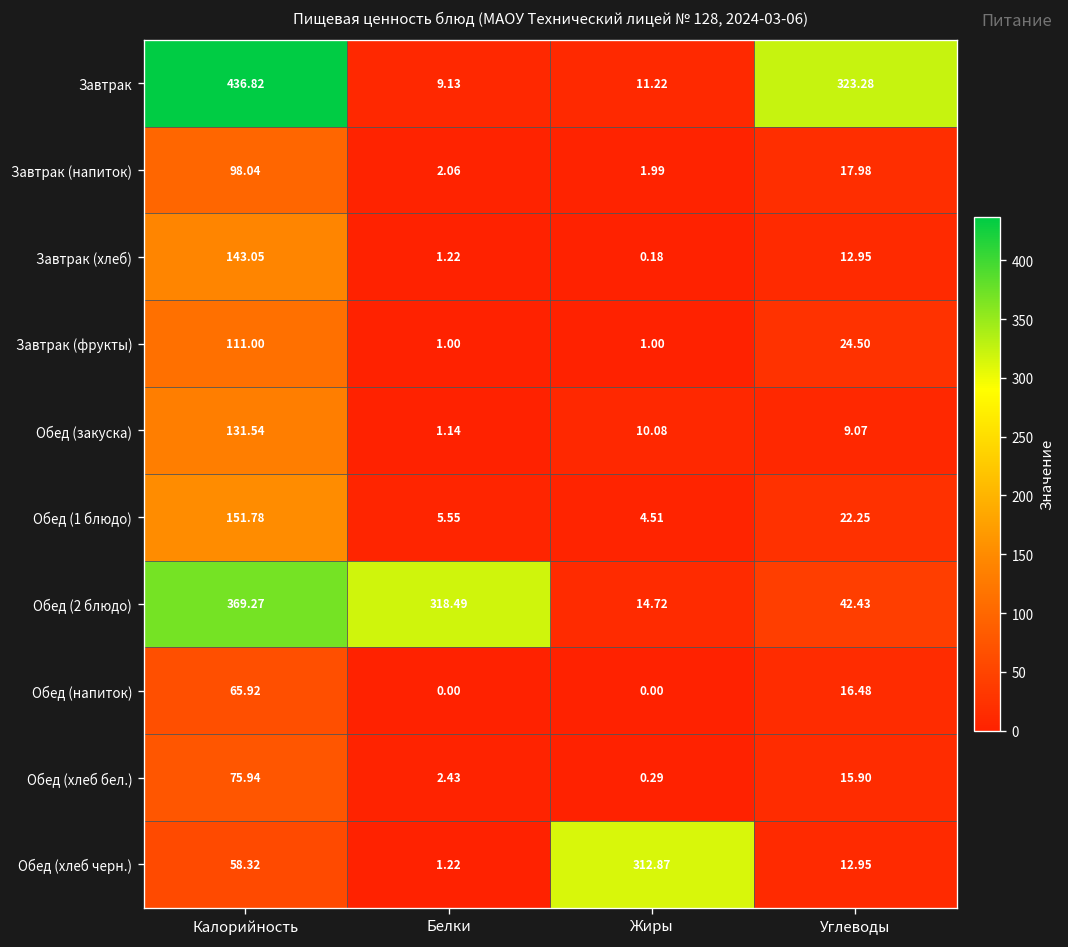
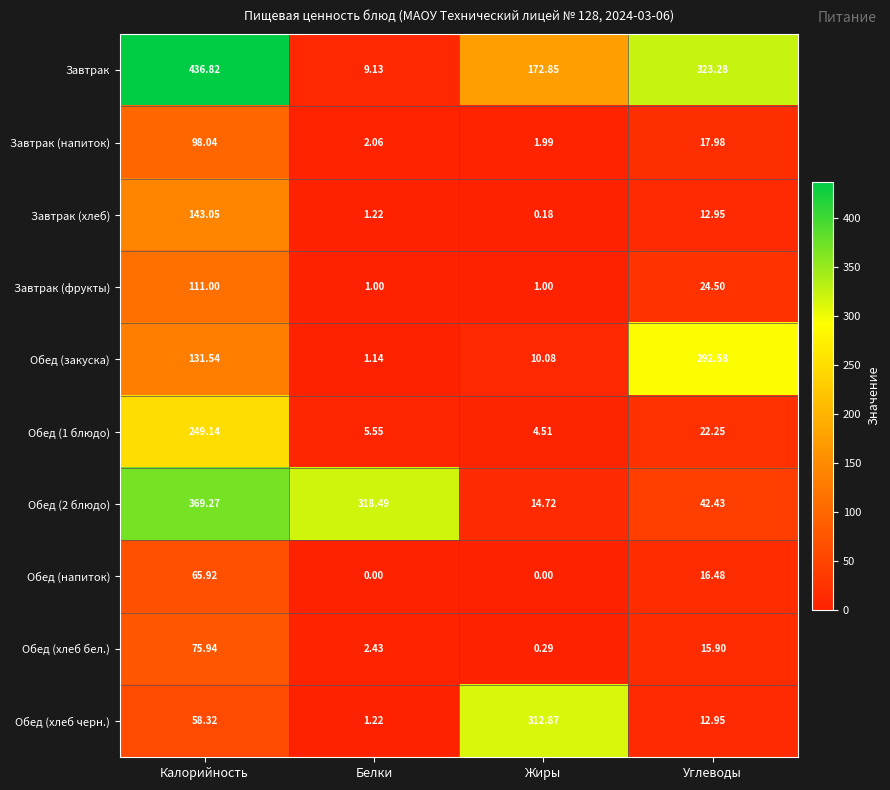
Завтрак, Жиры: 11.22 -> 172.85
Обед (закуска), Углеводы: 9.07 -> 292.58
Обед (1 блюдо), Калорийность: 151.78 -> 249.14
